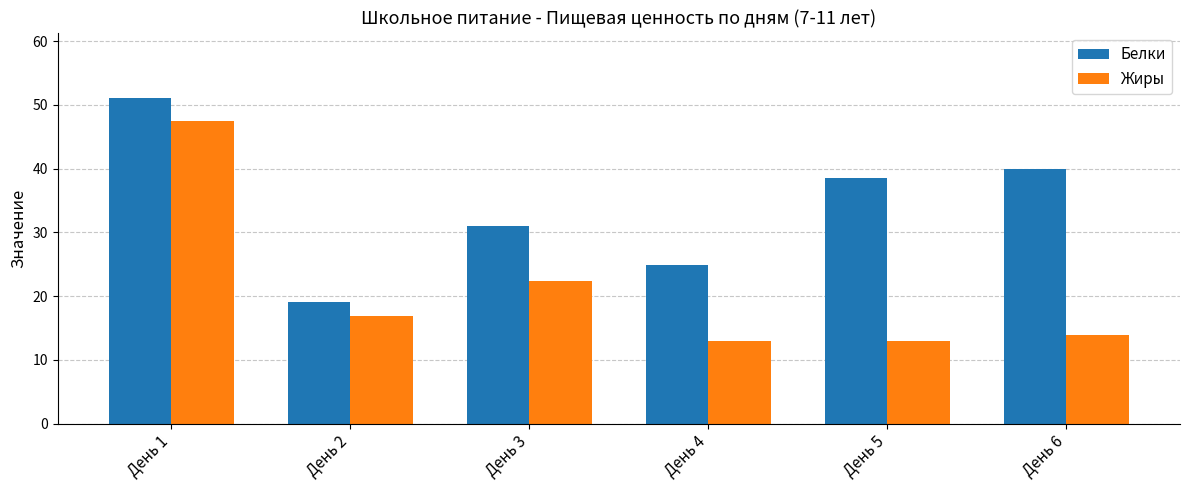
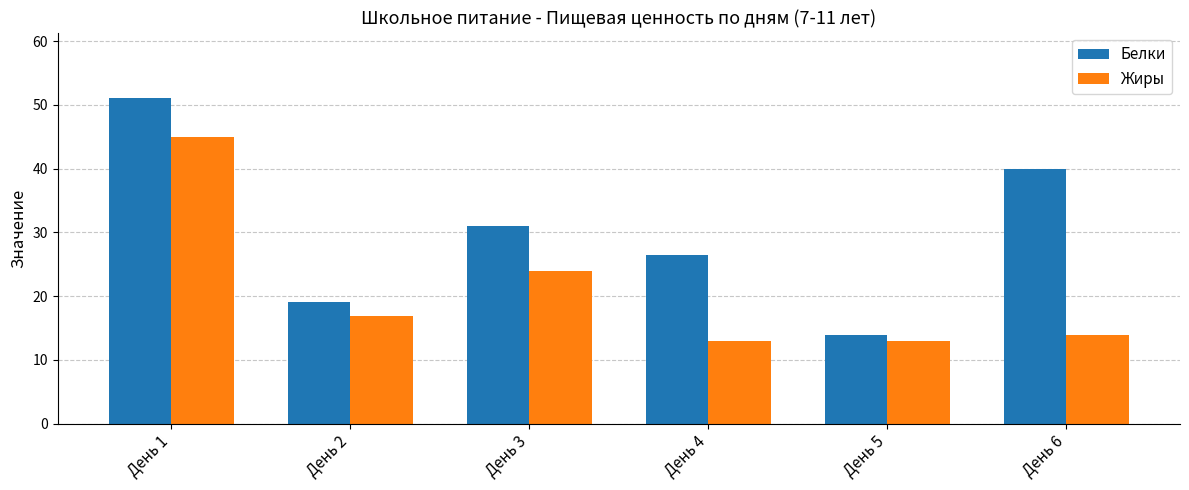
Жиры, День 1: 47 -> 45
Жиры, День 3: 22 -> 24
Белки, День 4: 25 -> 26
Белки, День 5: 39 -> 14
